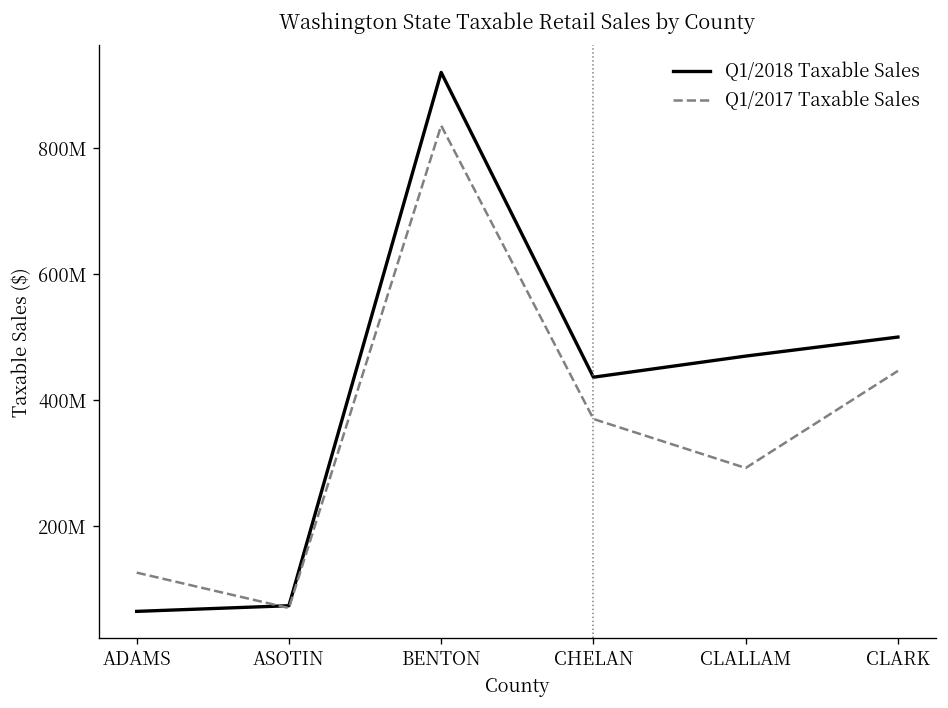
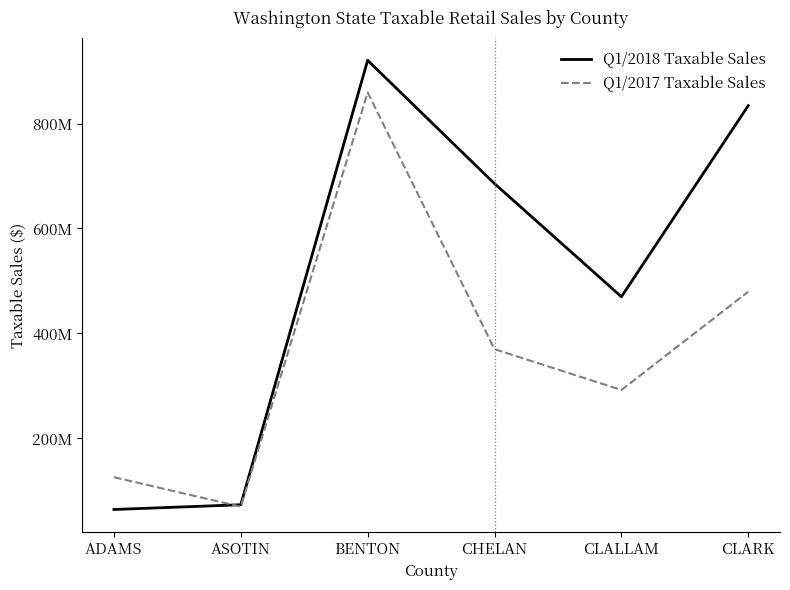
Q1/2017 Taxable Sales, BENTON: 840000000 -> 860000000
Q1/2018 Taxable Sales, CHELAN: 440000000 -> 690000000
Q1/2018 Taxable Sales, CLARK: 500000000 -> 830000000
Q1/2017 Taxable Sales, CLARK: 450000000 -> 480000000
